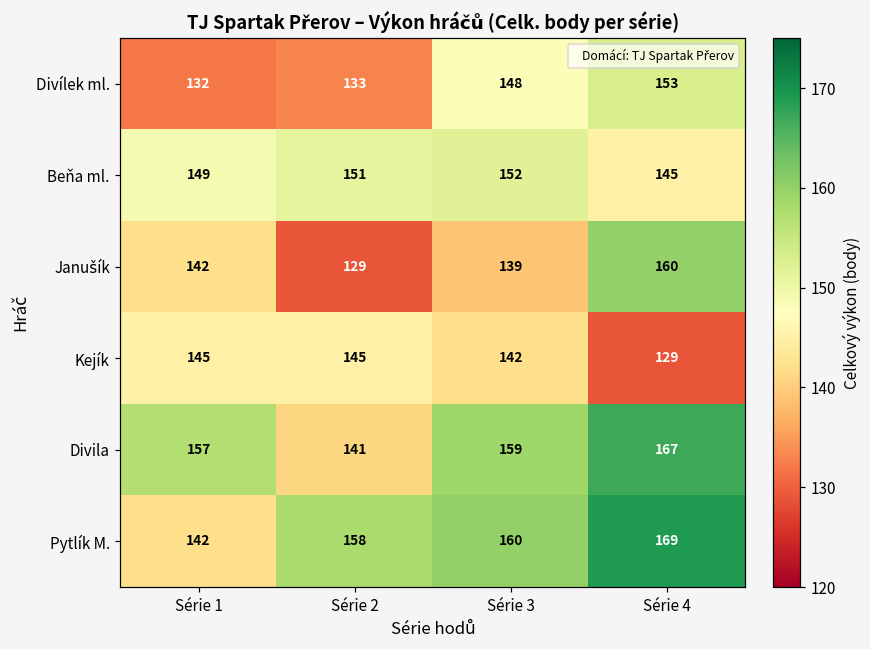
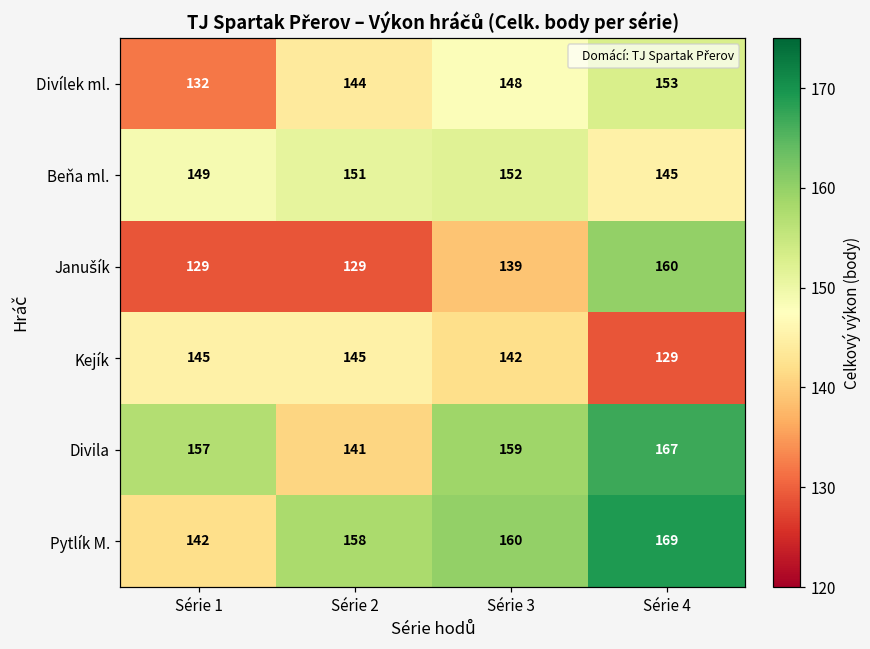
Divílek ml., Série 2: 133 -> 144
Janušík, Série 1: 142 -> 129
